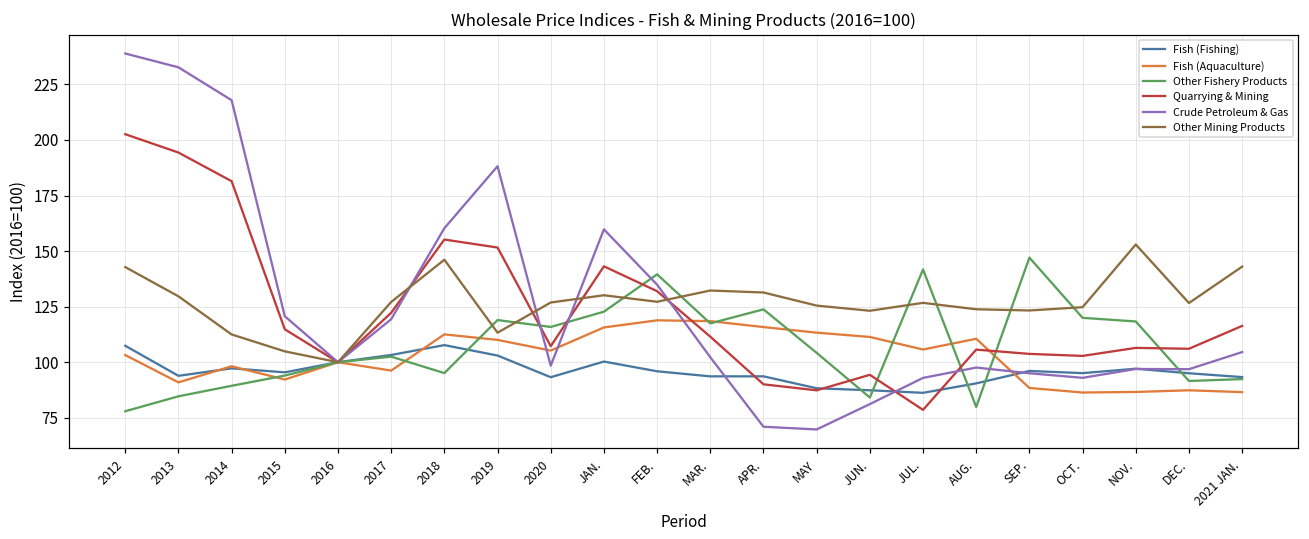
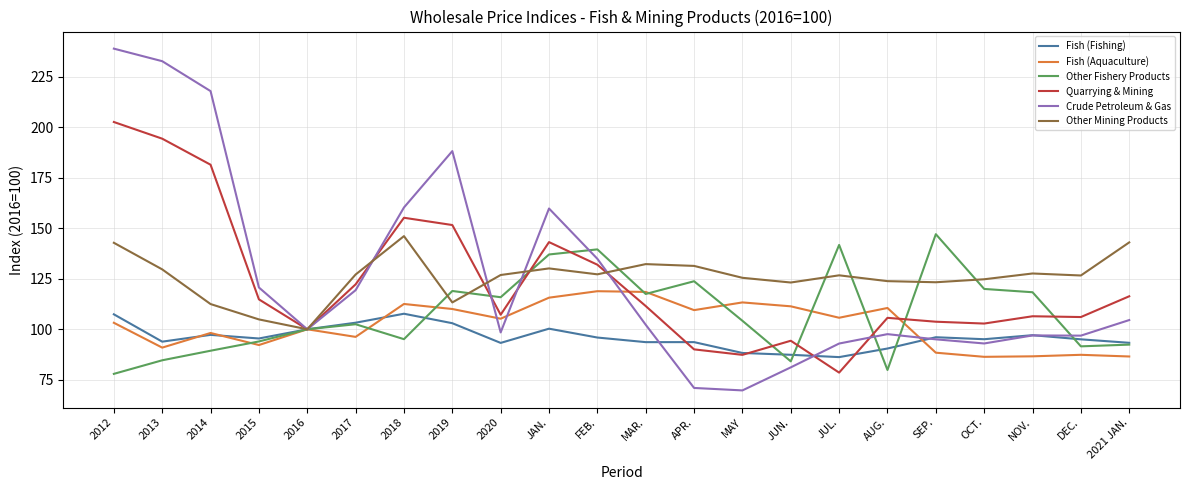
Other Fishery Products, JAN.: 123 -> 137
Fish (Aquaculture), APR.: 116 -> 109
Other Mining Products, NOV.: 153 -> 128
